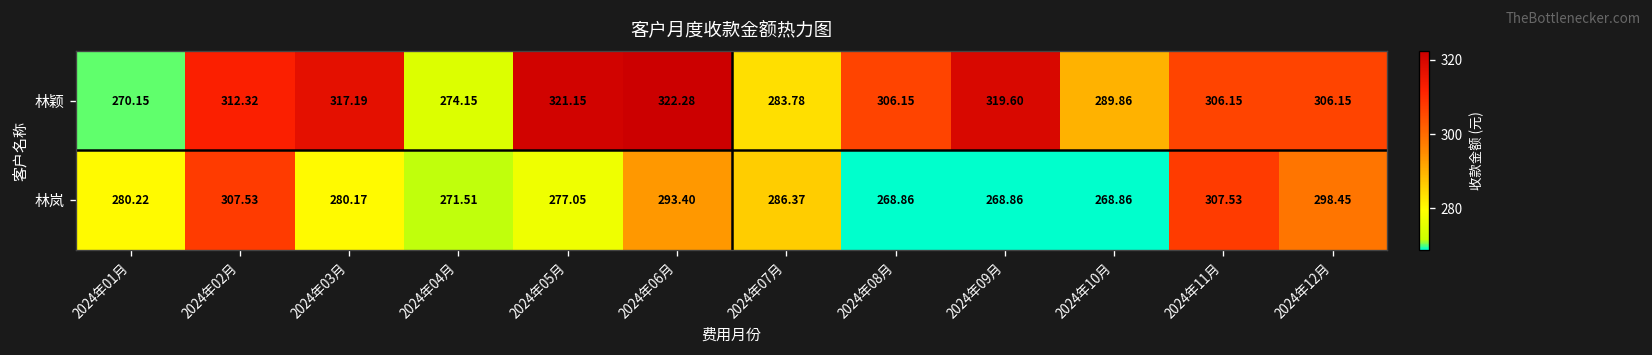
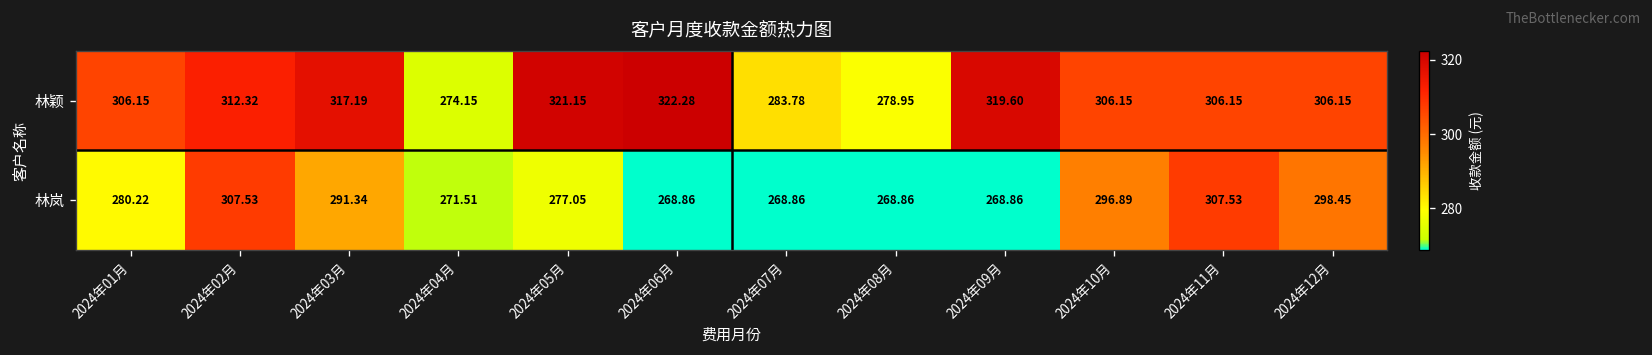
林颖, 2024年01月: 270.15 -> 306.15
林颖, 2024年08月: 306.15 -> 278.95
林颖, 2024年10月: 289.86 -> 306.15
林岚, 2024年03月: 280.17 -> 291.34
林岚, 2024年06月: 293.40 -> 268.86
林岚, 2024年07月: 286.37 -> 268.86
林岚, 2024年10月: 268.86 -> 296.89
